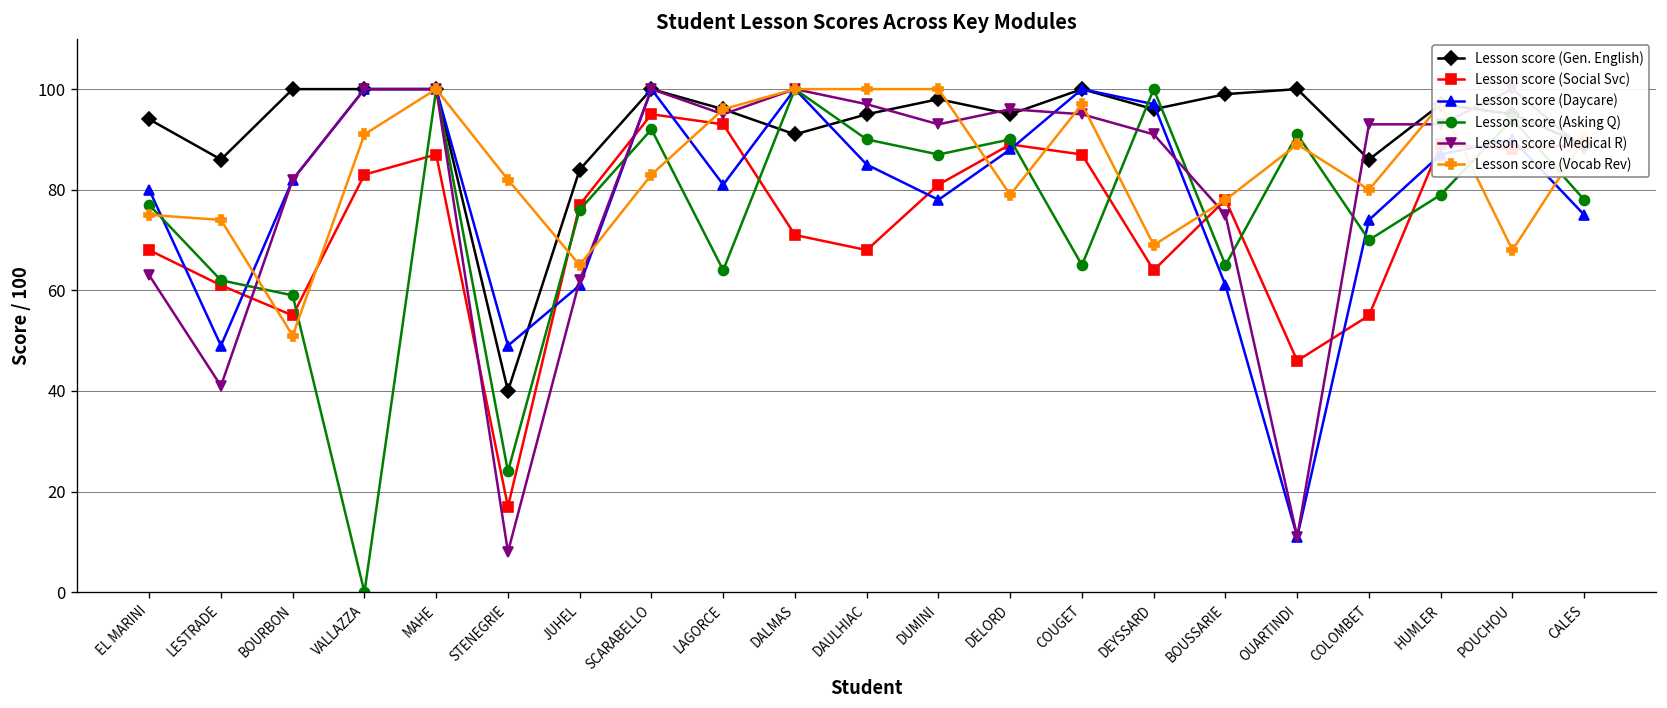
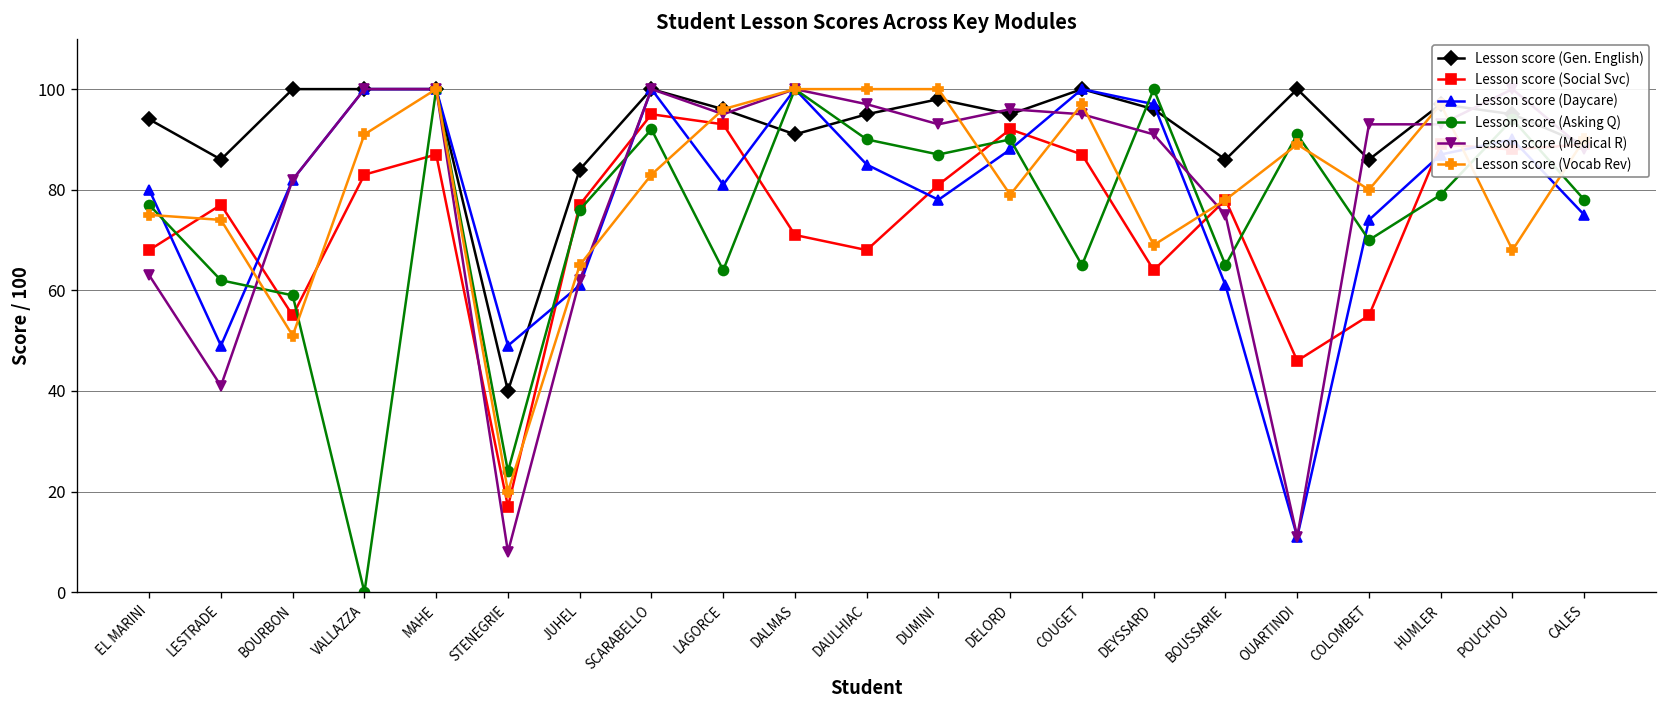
Lesson score (Social Svc), LESTRADE: 61 -> 77
Lesson score (Vocab Rev), STENEGRIE: 82 -> 20
Lesson score (Social Svc), DELORD: 89 -> 92
Lesson score (Gen. English), BOUSSARIE: 99 -> 86
